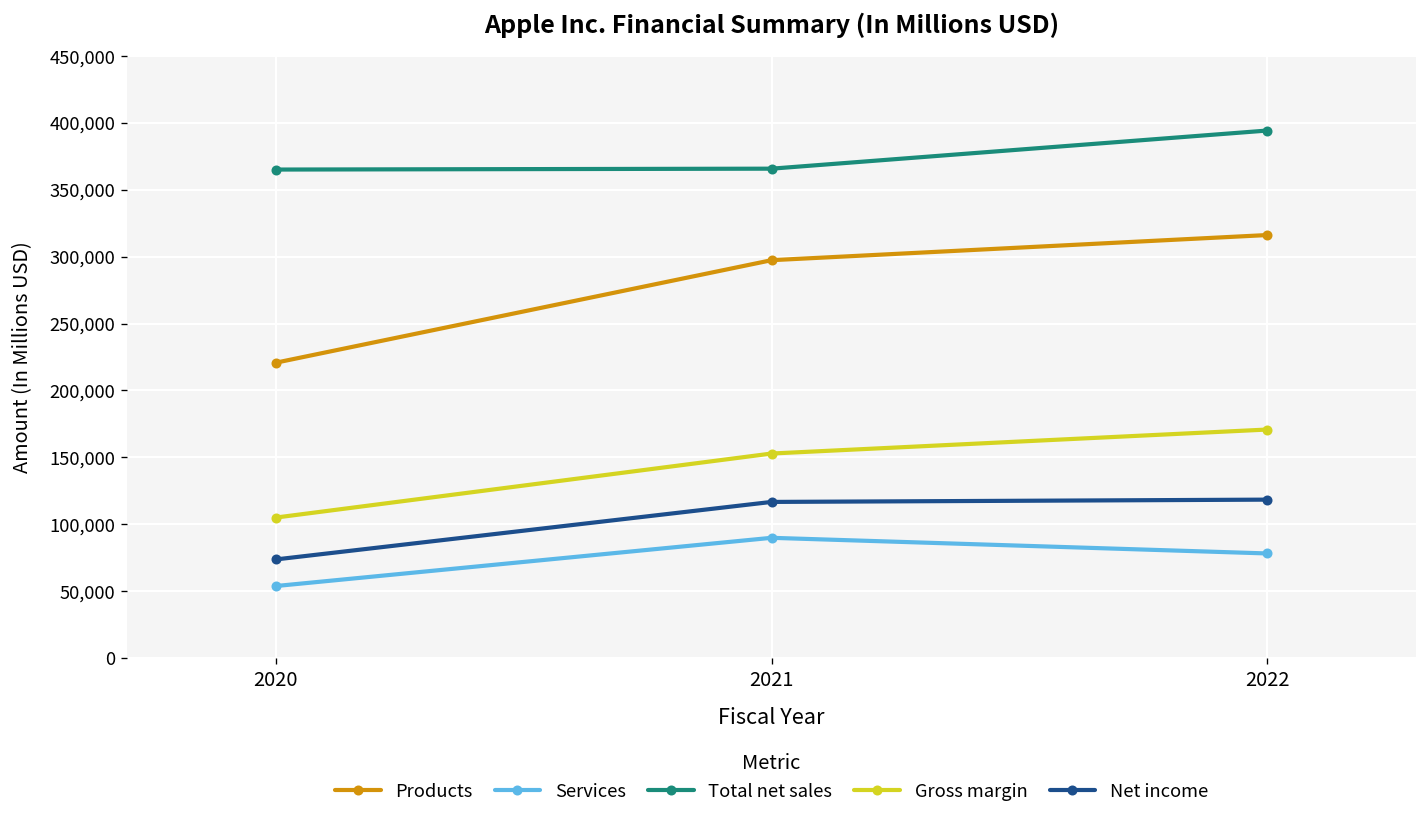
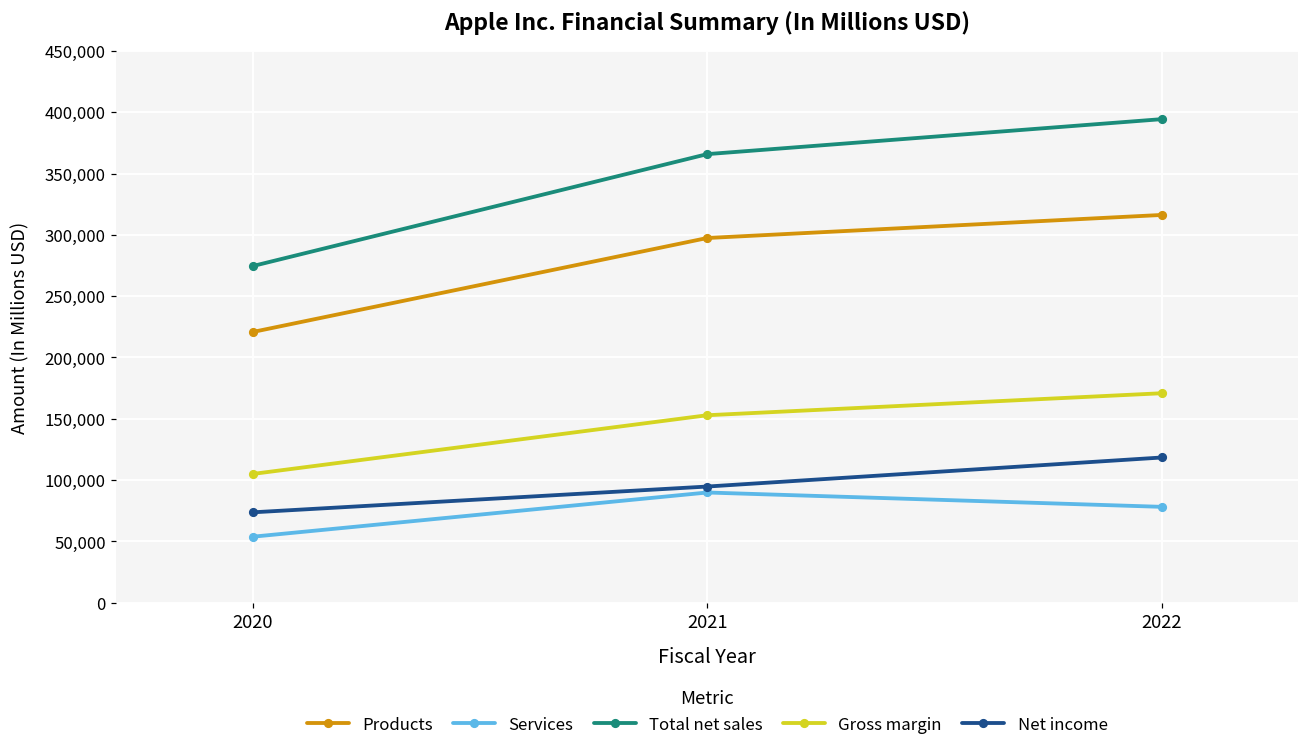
Total net sales, 2020: 365,000 -> 275,000
Net income, 2021: 117,000 -> 95,000
